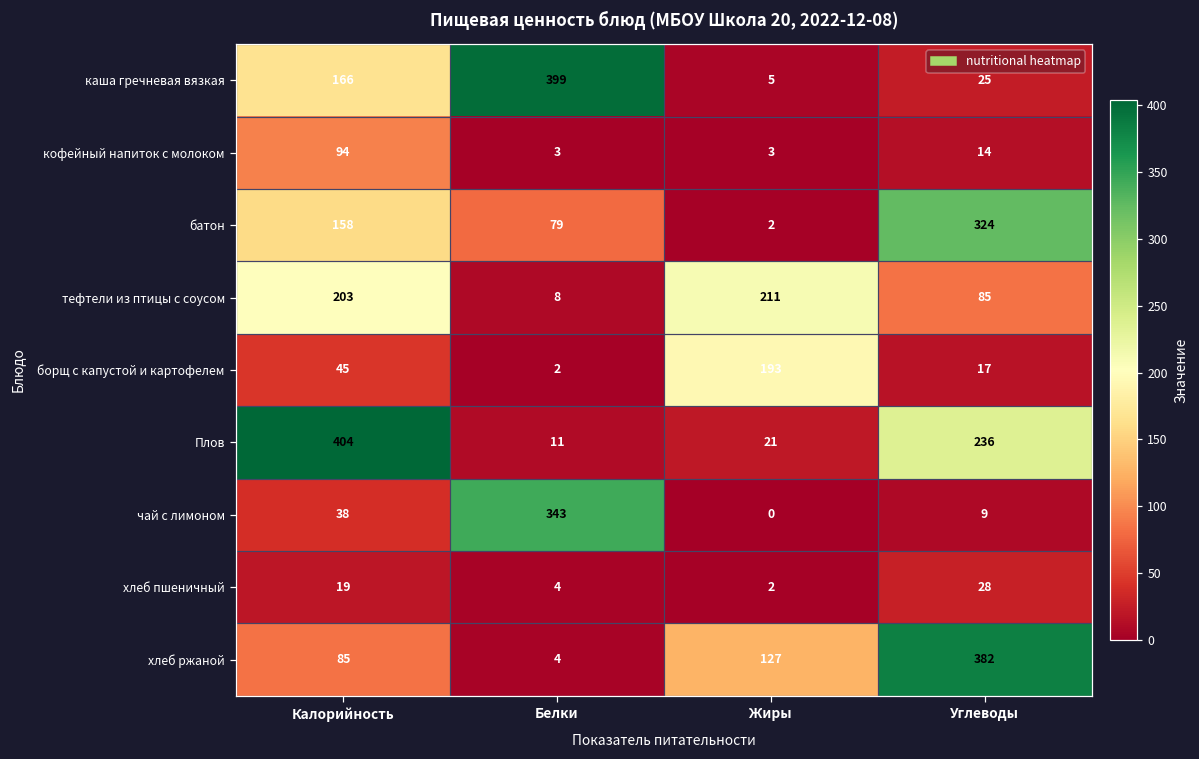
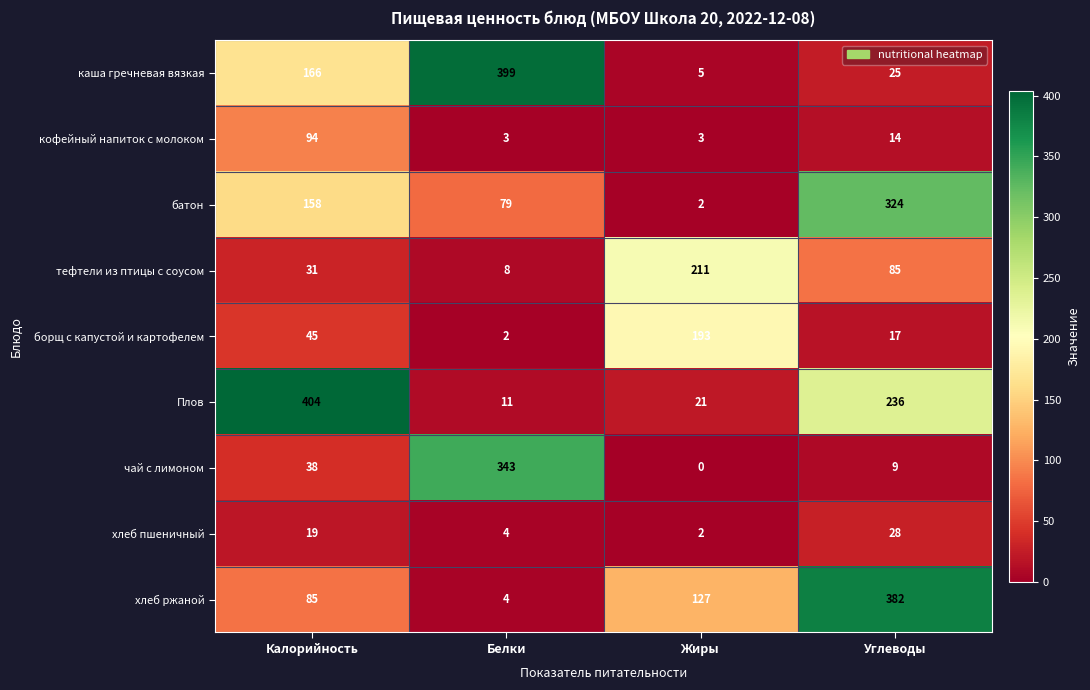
тефтели из птицы с соусом, Калорийность: 203 -> 31
